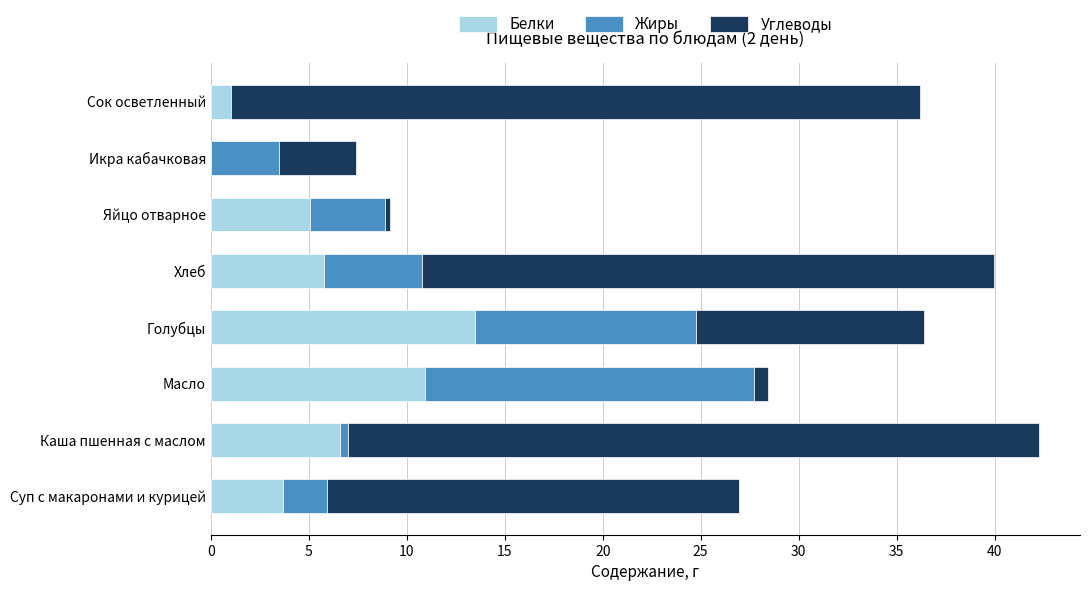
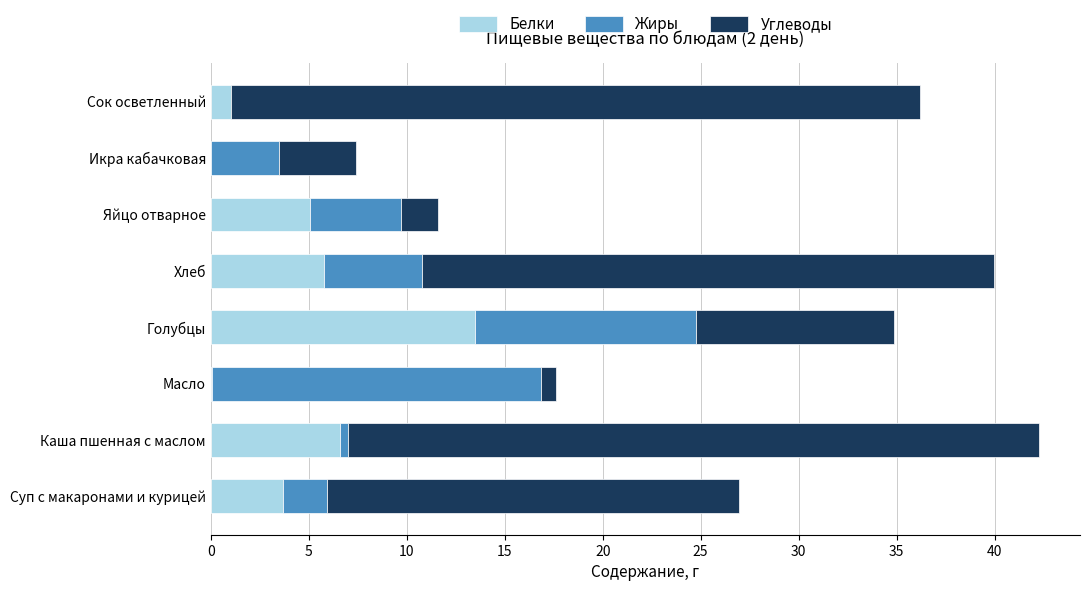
Жиры, Яйцо отварное: 3.8 -> 4.6
Углеводы, Яйцо отварное: 0.3 -> 1.9
Углеводы, Голубцы: 11.6 -> 10.1
Белки, Масло: 10.9 -> 0.1
